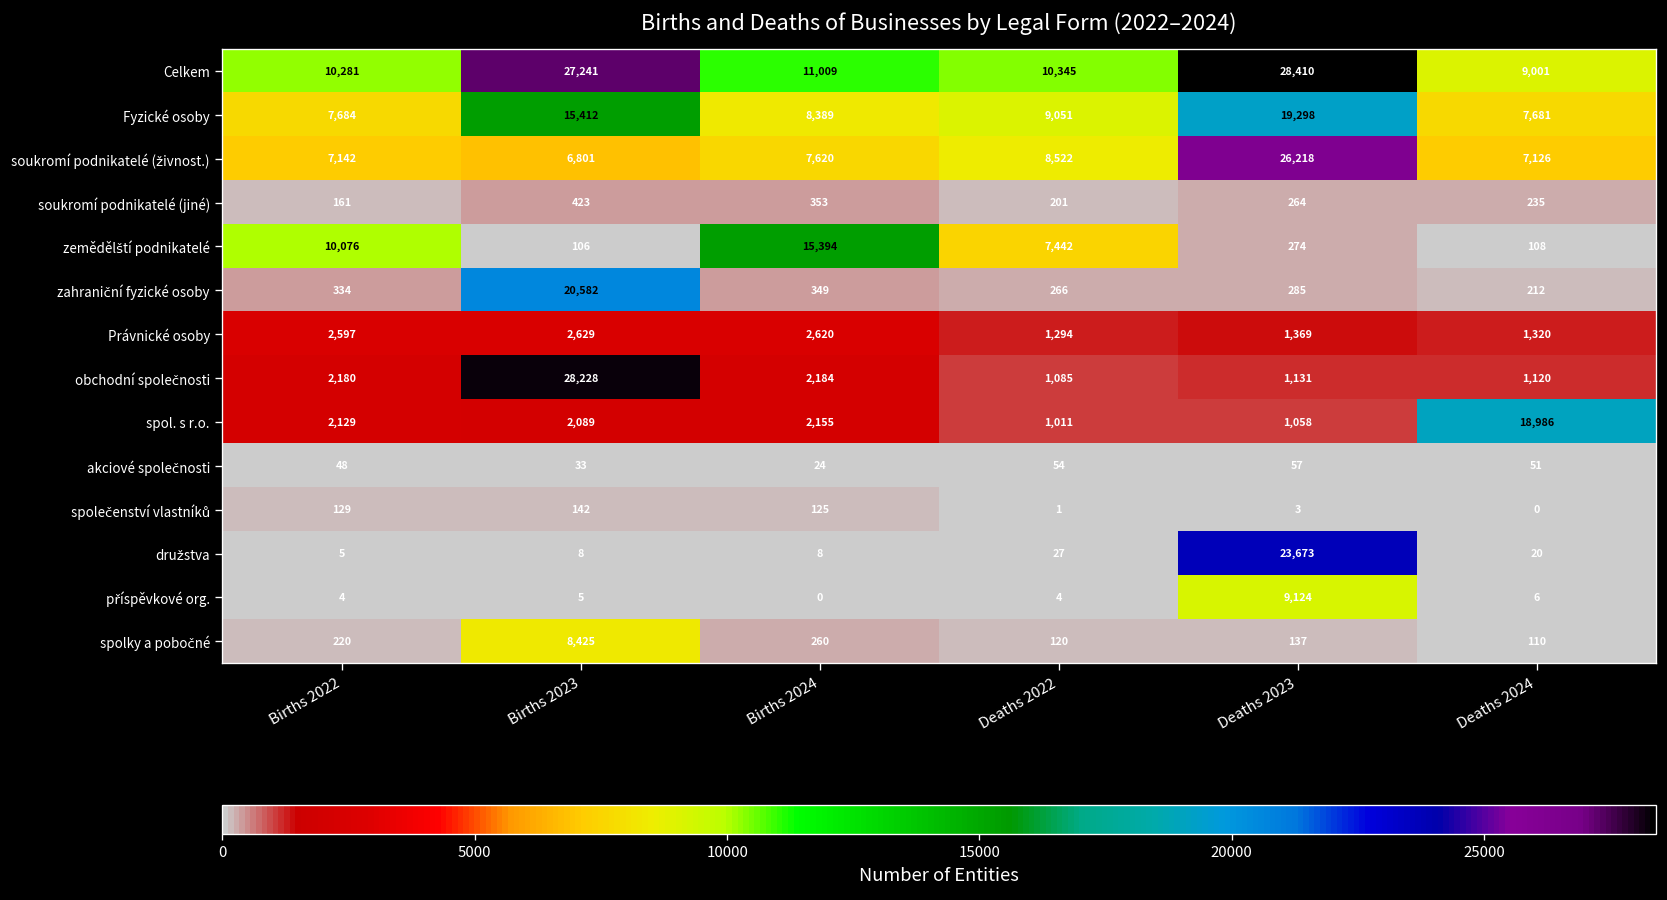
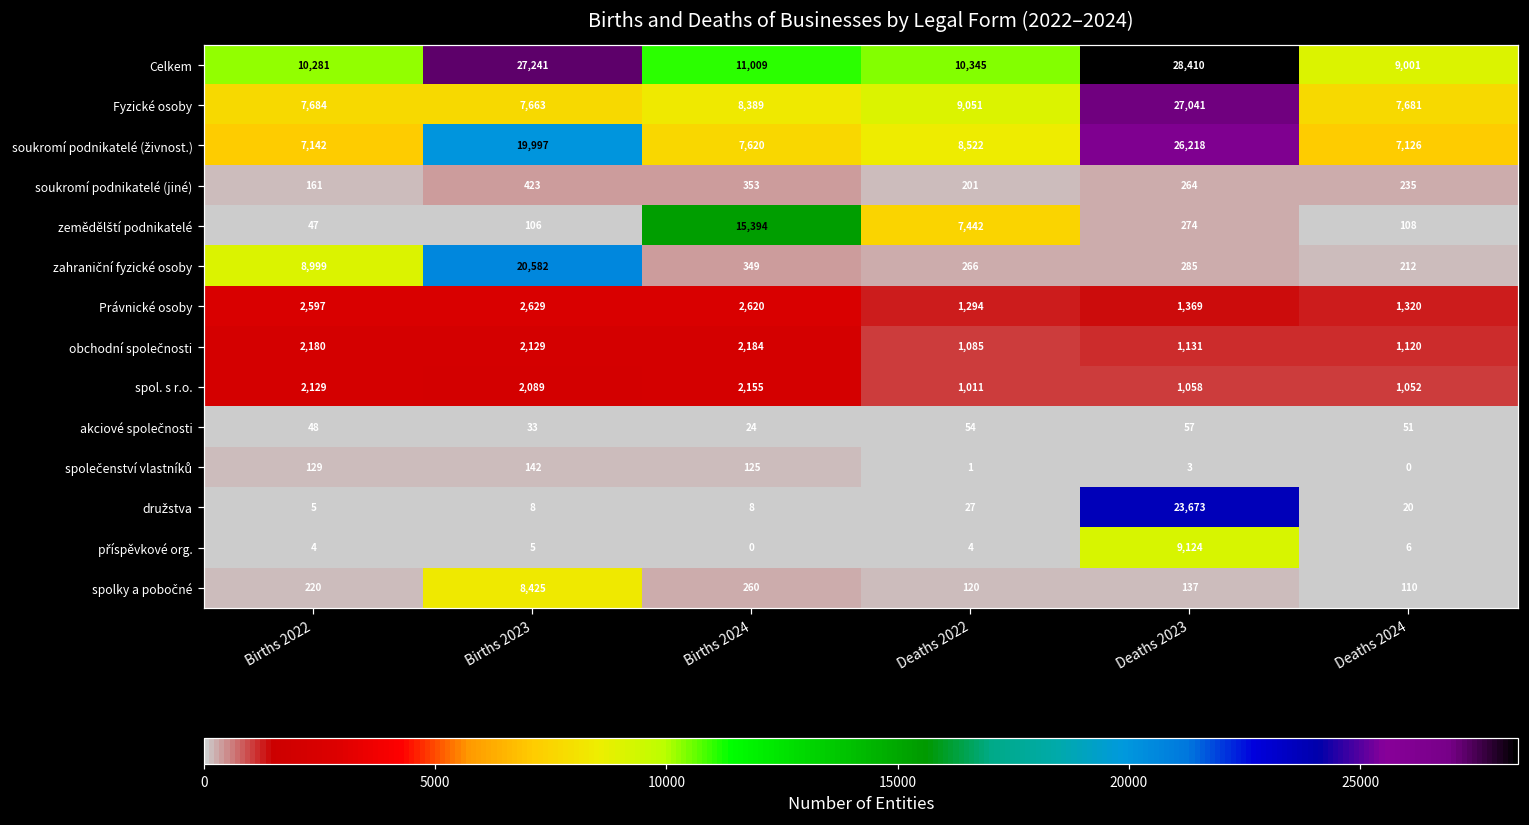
Fyzické osoby, Births 2023: 15,412 -> 7,663
Fyzické osoby, Deaths 2023: 19,298 -> 27,041
soukromí podnikatelé (živnost.), Births 2023: 6,801 -> 19,997
zemědělští podnikatelé, Births 2022: 10,076 -> 47
zahraniční fyzické osoby, Births 2022: 334 -> 8,999
obchodní společnosti, Births 2023: 28,228 -> 2,129
spol. s r.o., Deaths 2024: 18,986 -> 1,052
